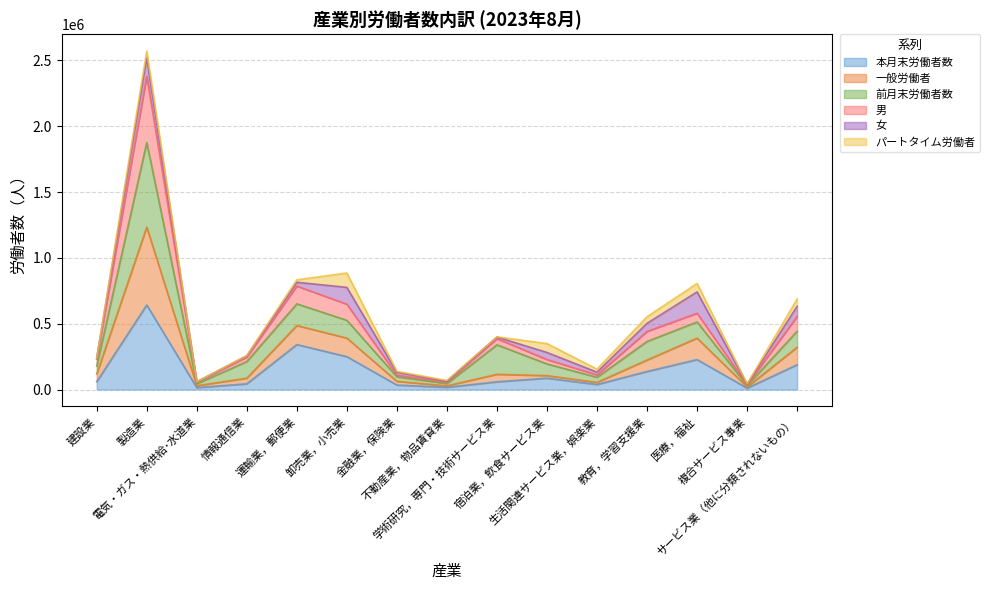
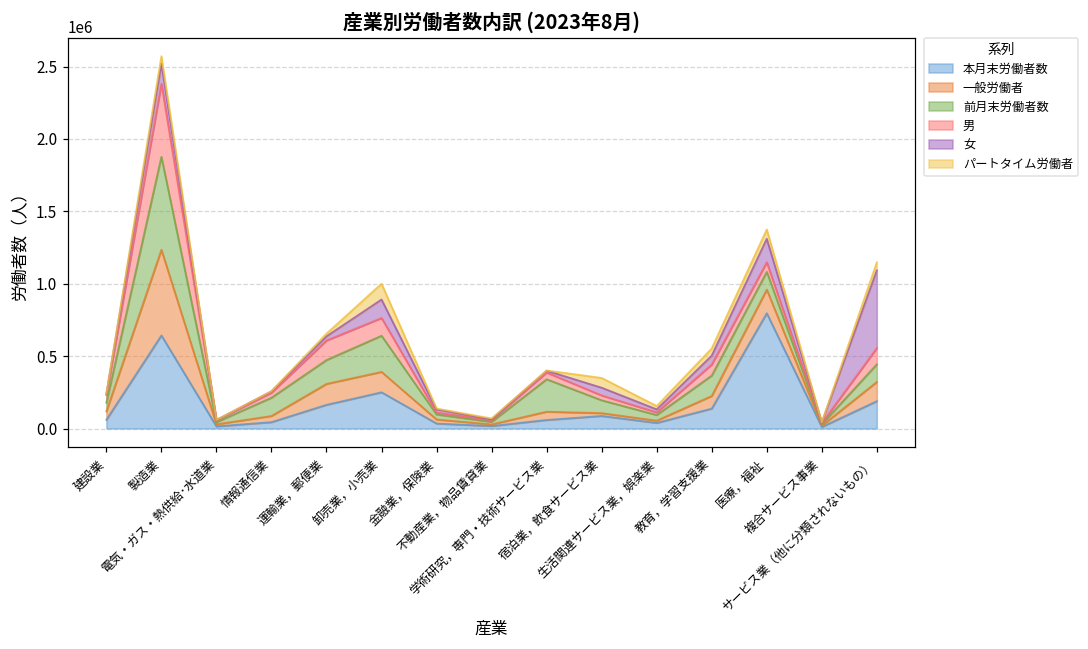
本月末労働者数, 運輸業，郵便業: 340000 -> 160000
前月末労働者数, 卸売業，小売業: 140000 -> 250000
本月末労働者数, 医療，福祉: 230000 -> 800000
女, サービス業（他に分類されないもの）: 80000 -> 540000
